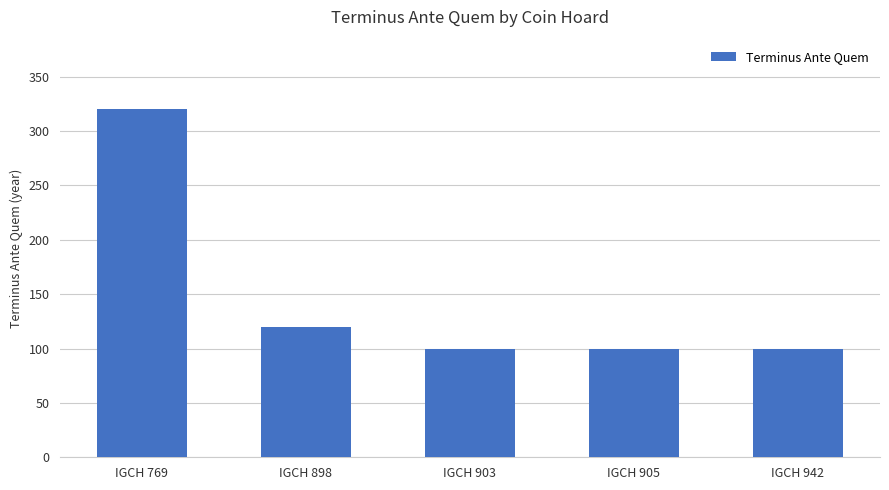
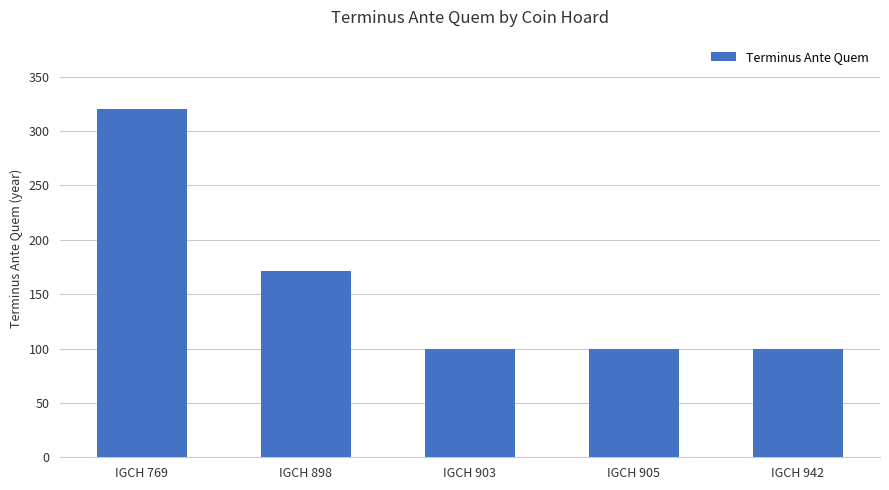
IGCH 898: 120 -> 171
